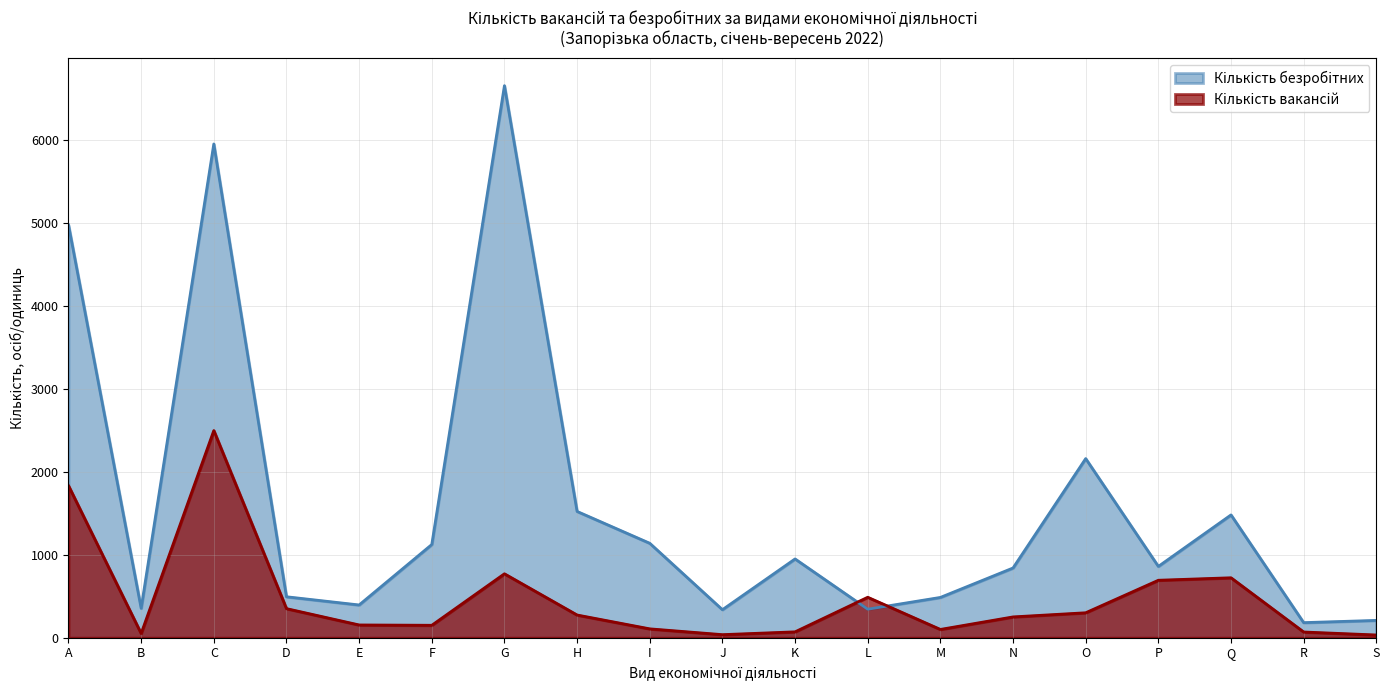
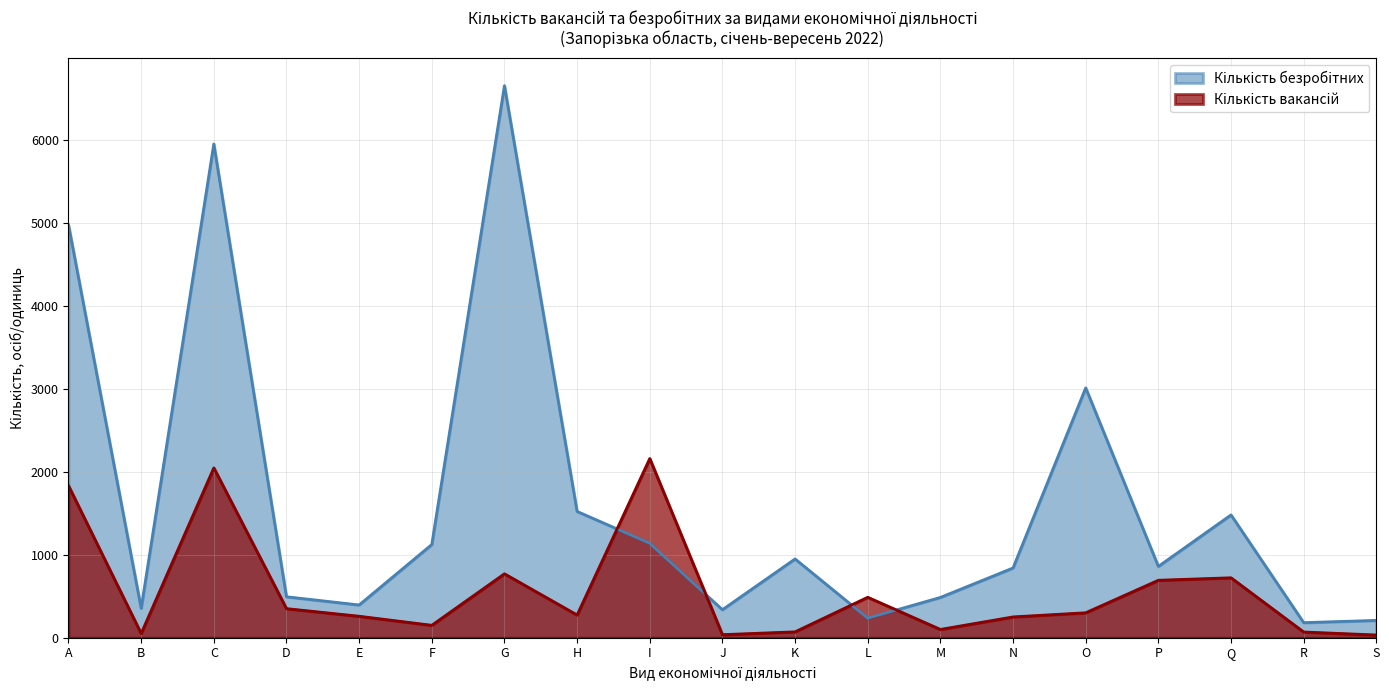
Кількість вакансій, C: 2500 -> 2000
Кількість вакансій, E: 200 -> 300
Кількість вакансій, I: 100 -> 2200
Кількість безробітних, L: 300 -> 200
Кількість безробітних, O: 2200 -> 3000
